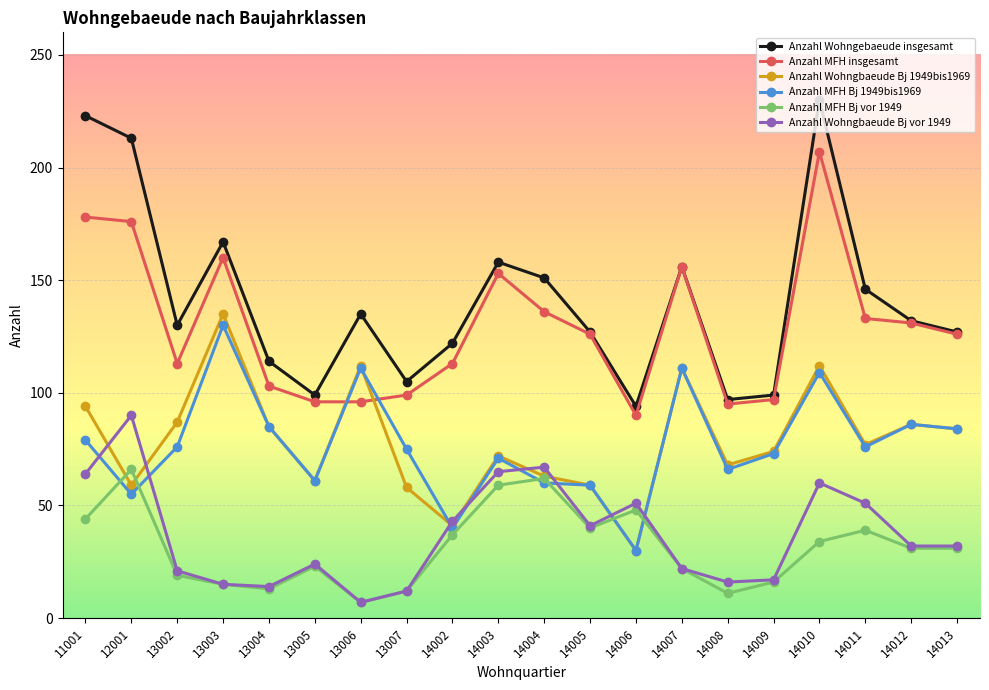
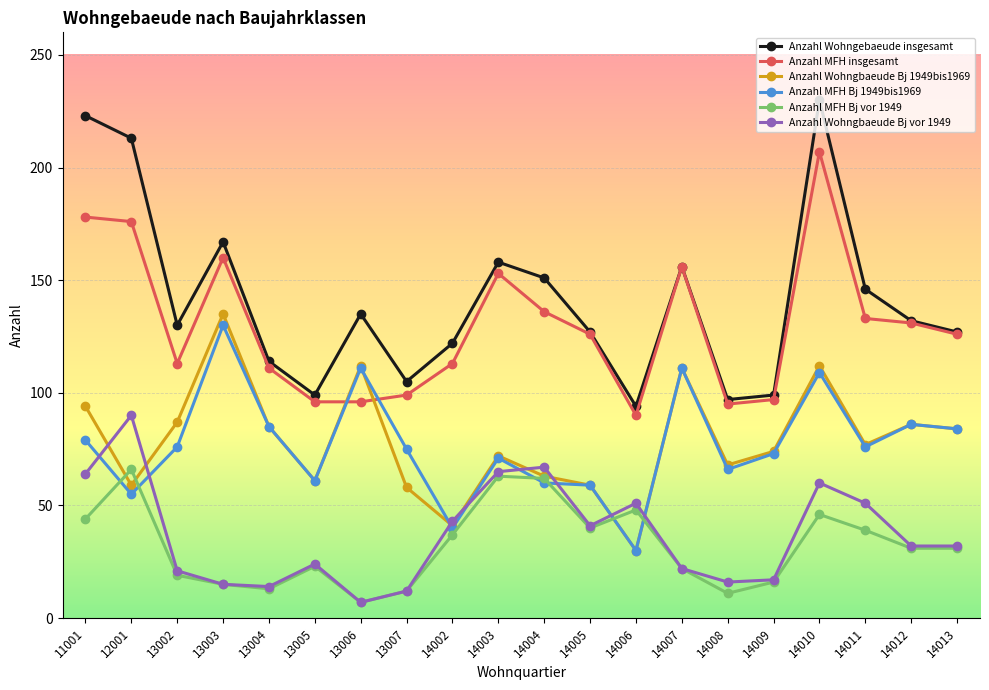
Anzahl MFH insgesamt, 13004: 103 -> 111
Anzahl MFH Bj vor 1949, 14003: 59 -> 63
Anzahl MFH Bj vor 1949, 14010: 34 -> 46
